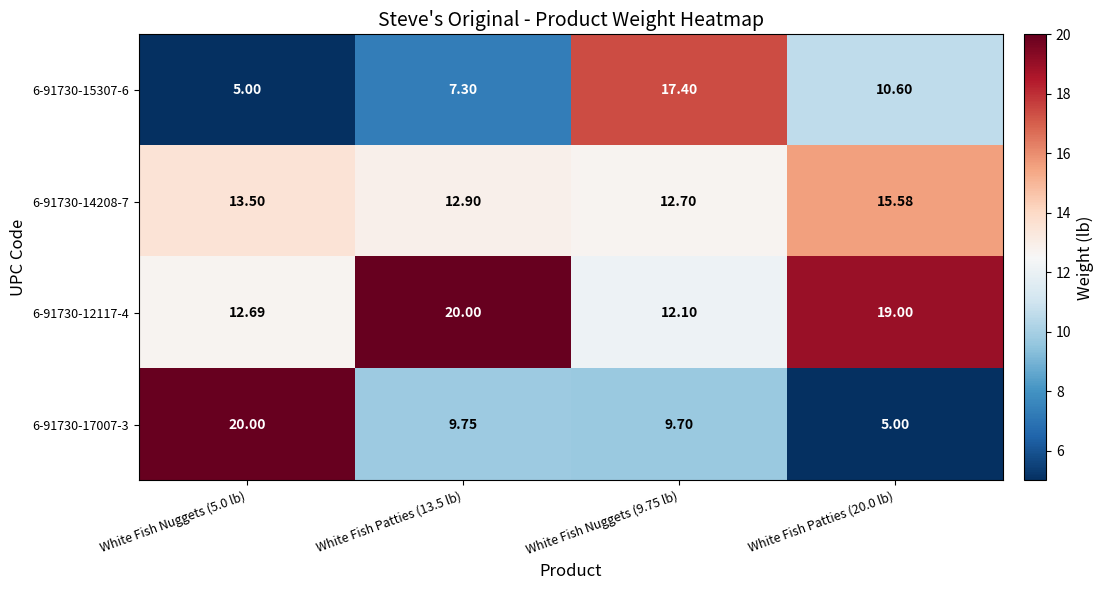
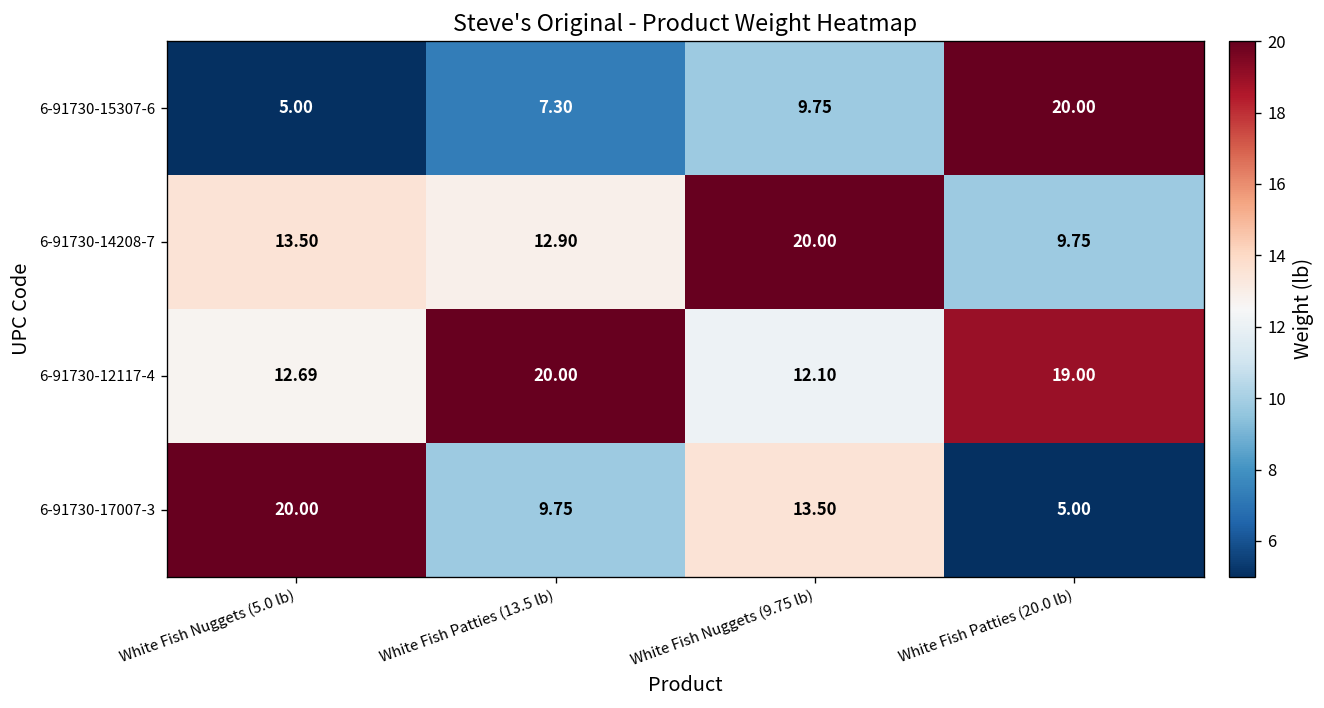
6-91730-15307-6, White Fish Nuggets (9.75 lb): 17.40 -> 9.75
6-91730-15307-6, White Fish Patties (20.0 lb): 10.60 -> 20.00
6-91730-14208-7, White Fish Nuggets (9.75 lb): 12.70 -> 20.00
6-91730-14208-7, White Fish Patties (20.0 lb): 15.58 -> 9.75
6-91730-17007-3, White Fish Nuggets (9.75 lb): 9.70 -> 13.50
